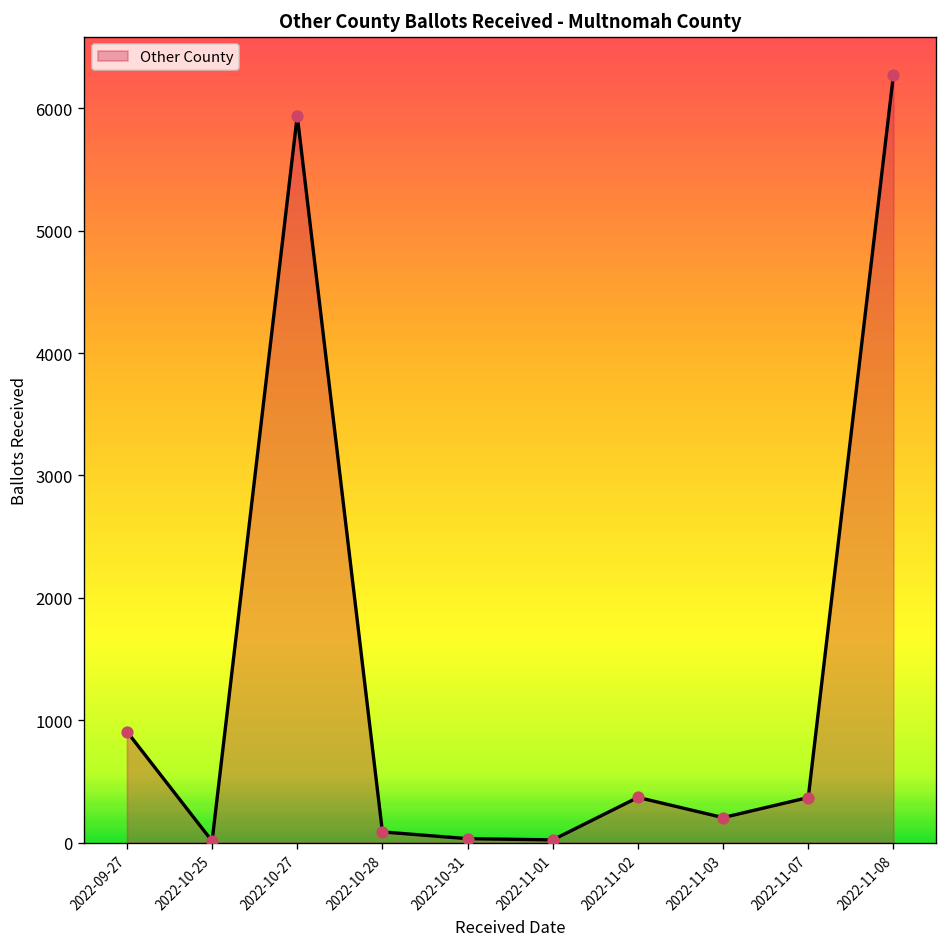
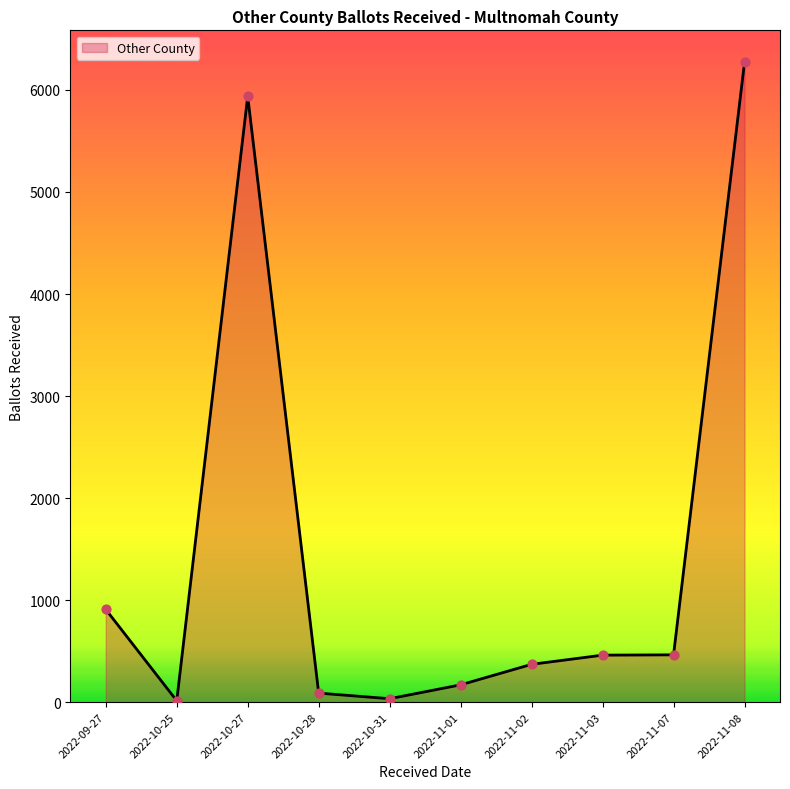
2022-11-01: 20 -> 170
2022-11-03: 210 -> 460
2022-11-07: 370 -> 460
